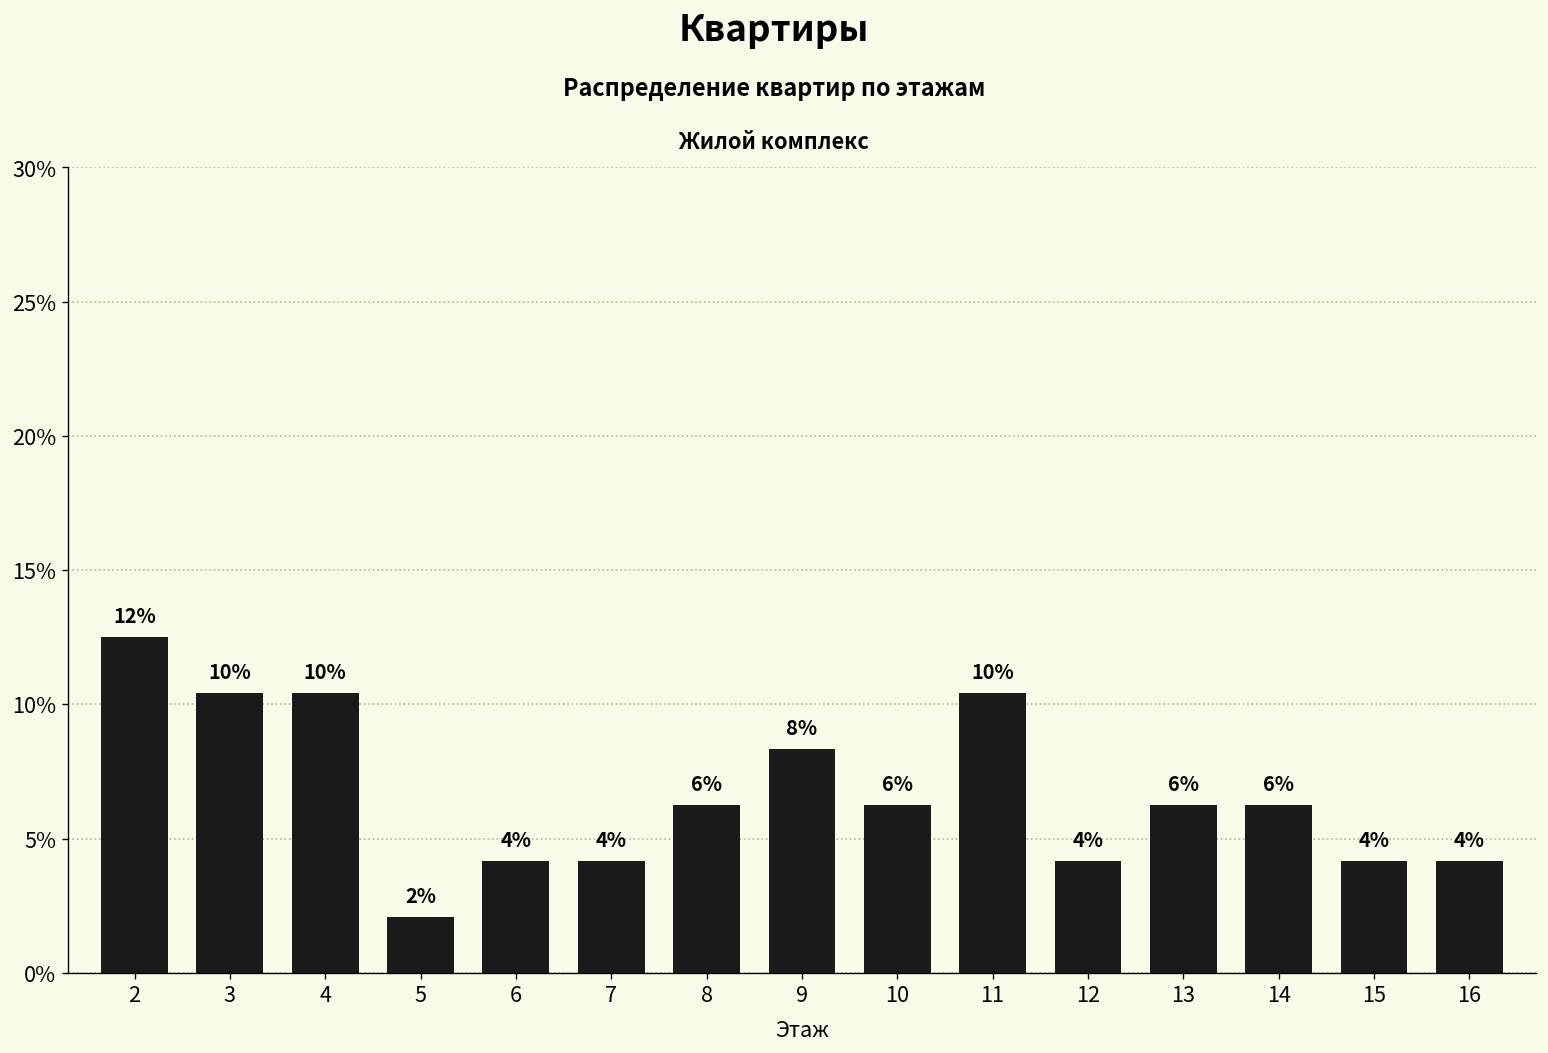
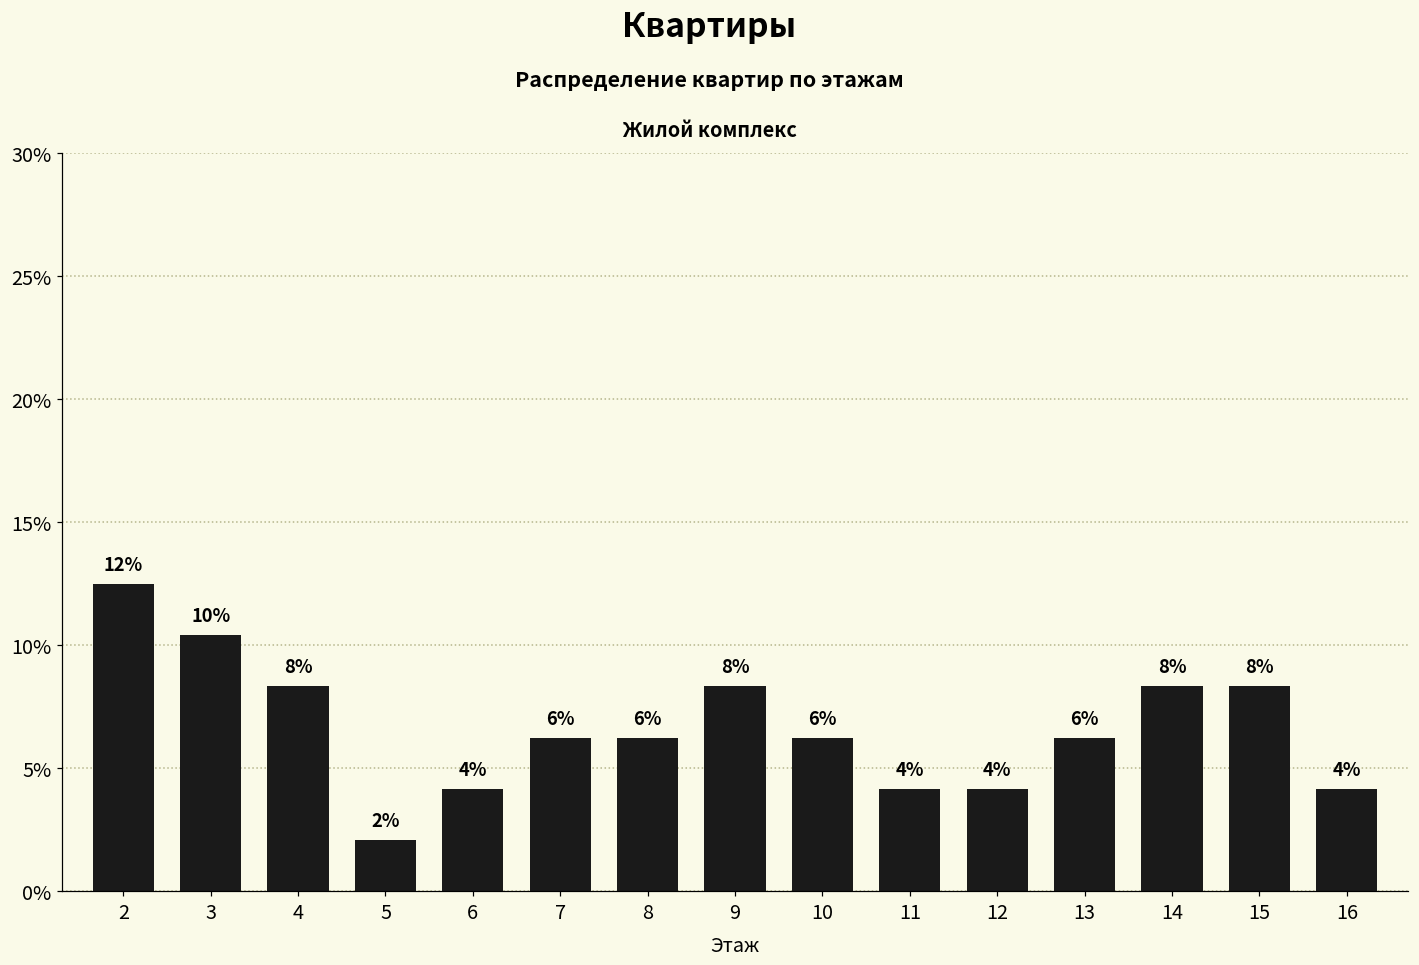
4: 10% -> 8%
7: 4% -> 6%
11: 10% -> 4%
14: 6% -> 8%
15: 4% -> 8%
